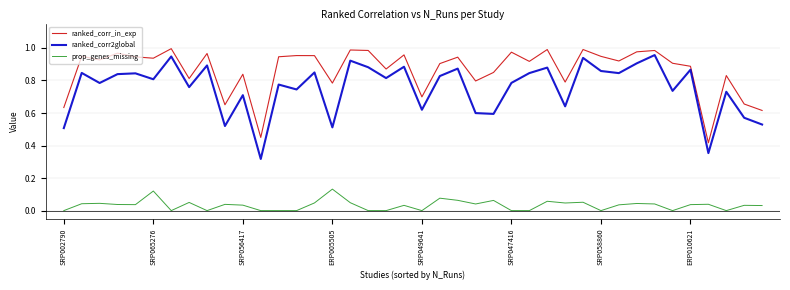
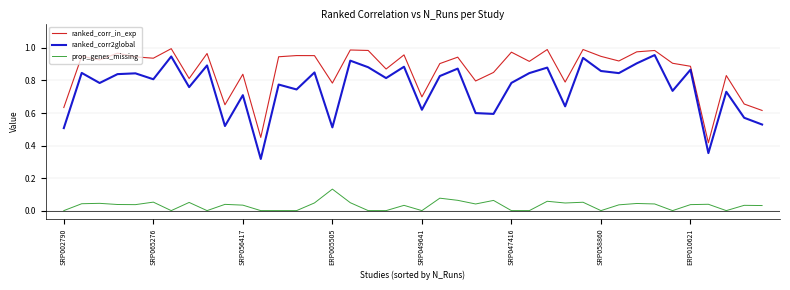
prop_genes_missing, SRP065276: 0.12 -> 0.05
